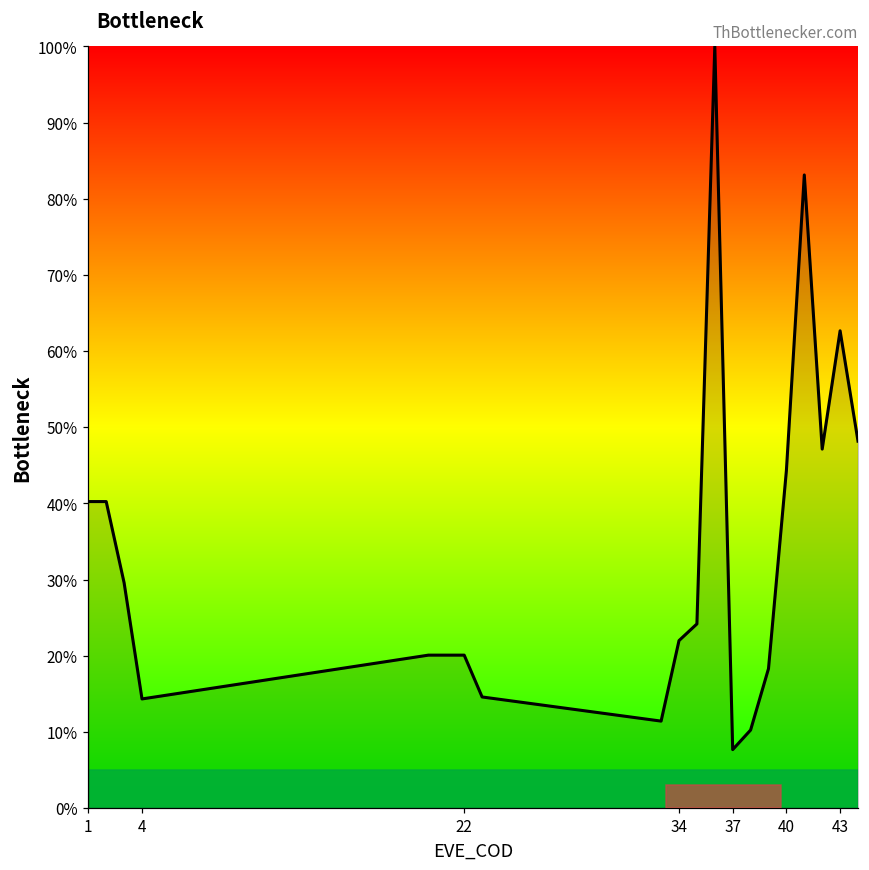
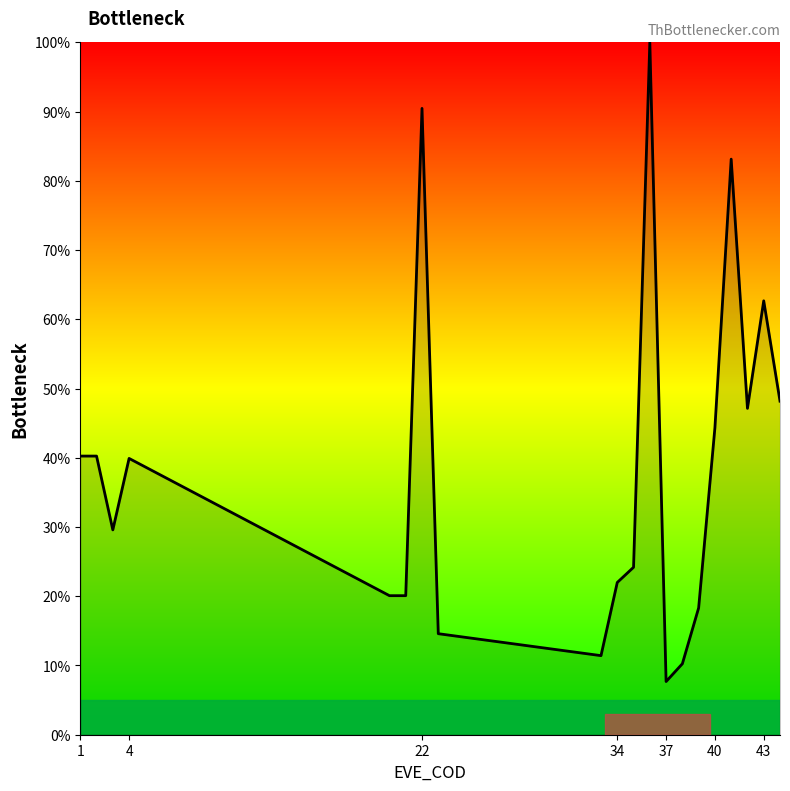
4: 14% -> 40%
22: 20% -> 90%
